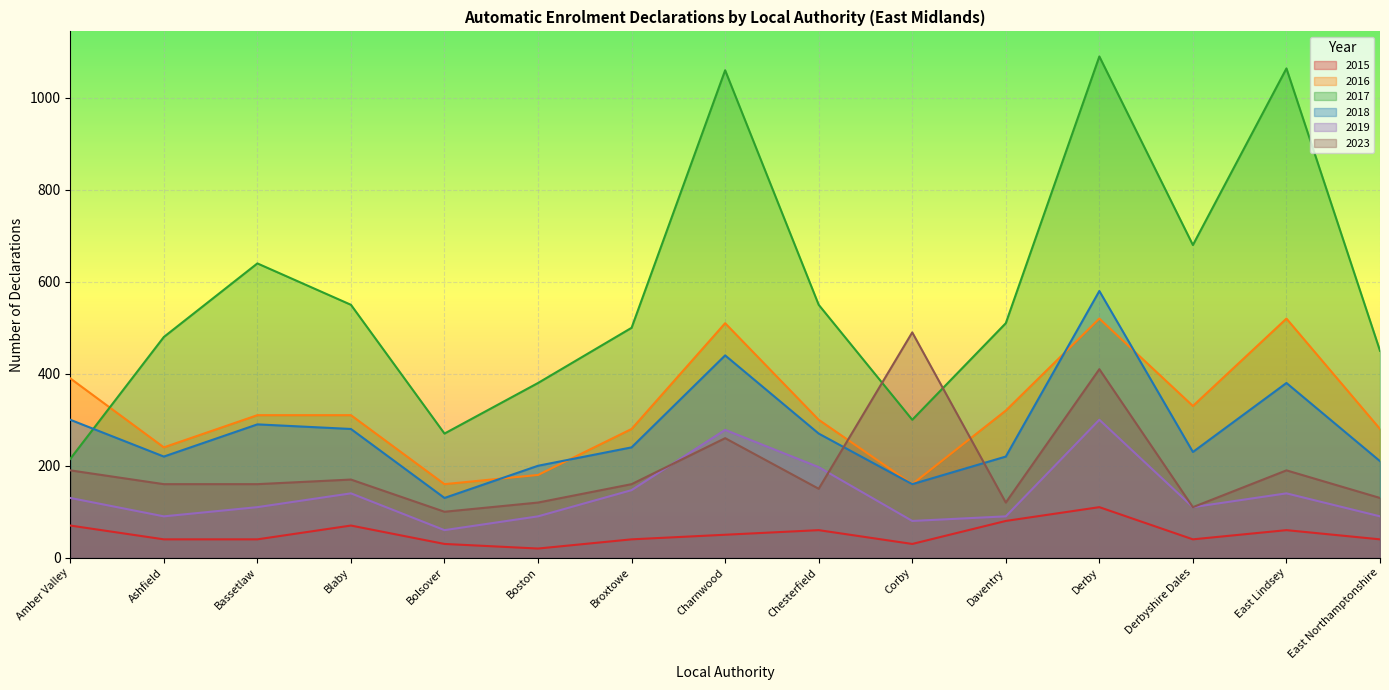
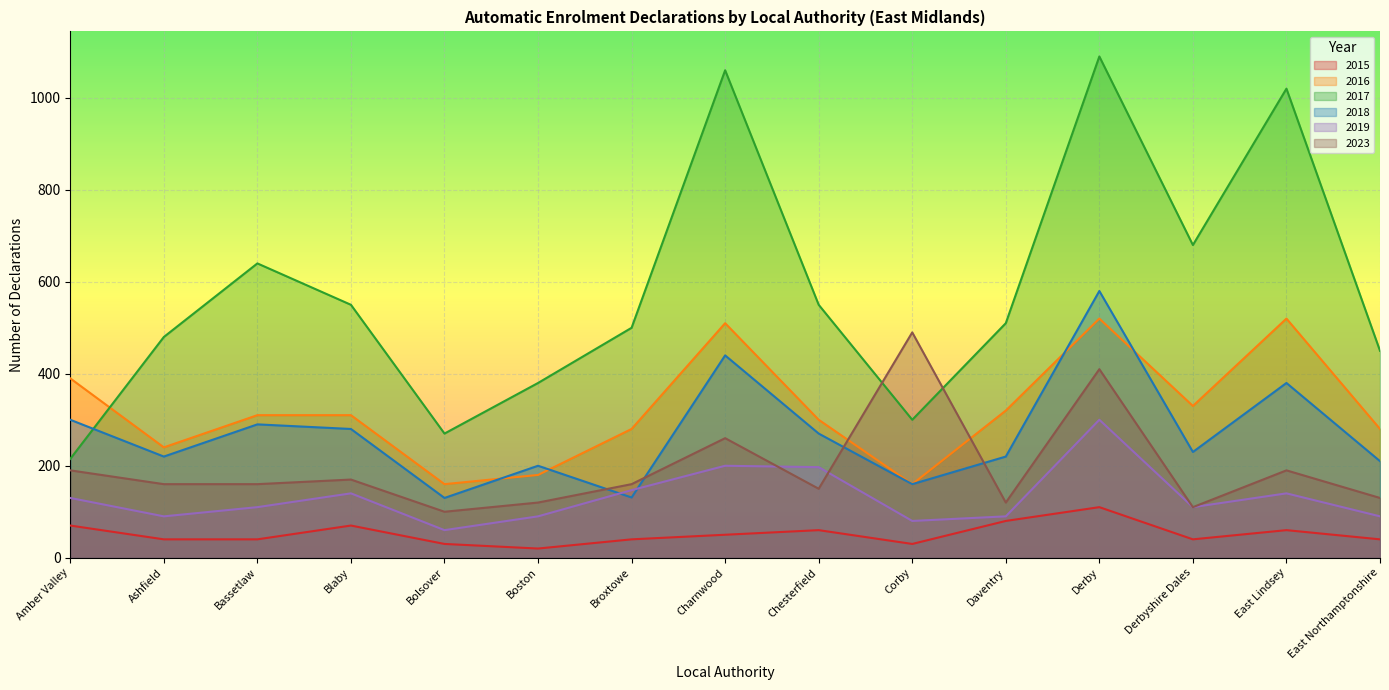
2018, Broxtowe: 240 -> 130
2019, Charnwood: 280 -> 200
2017, East Lindsey: 1060 -> 1020
